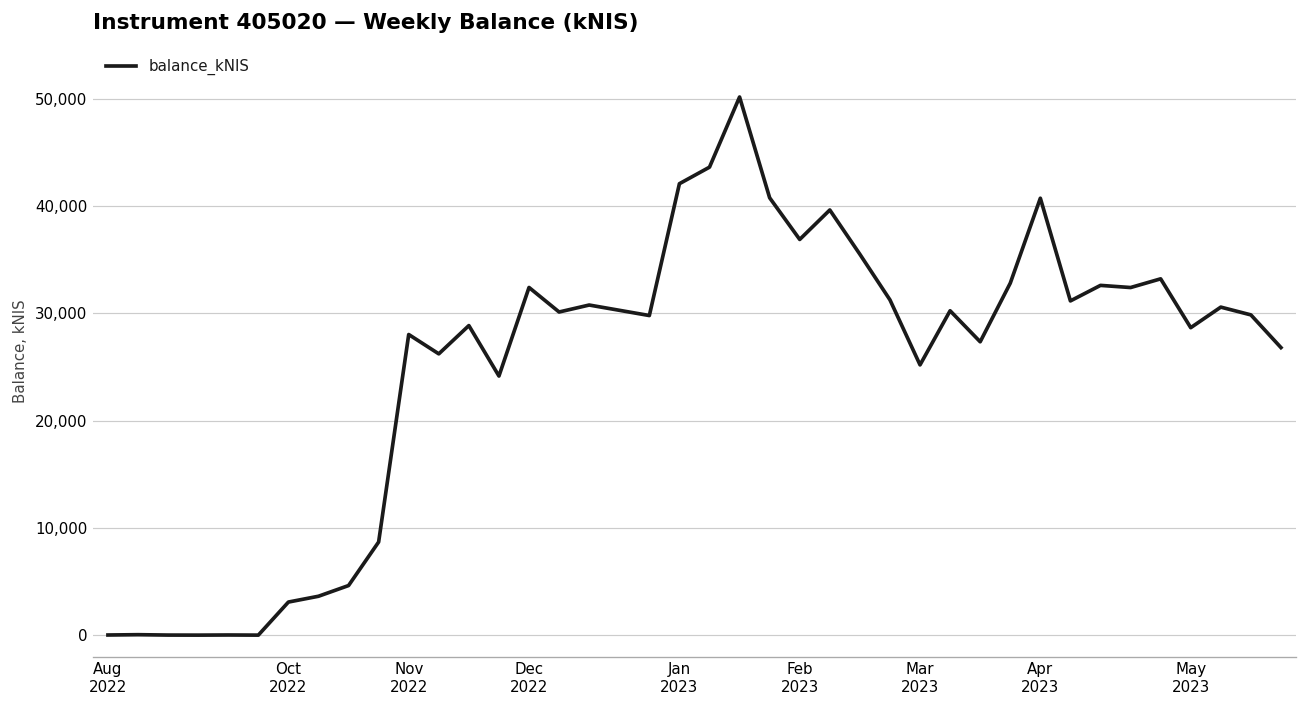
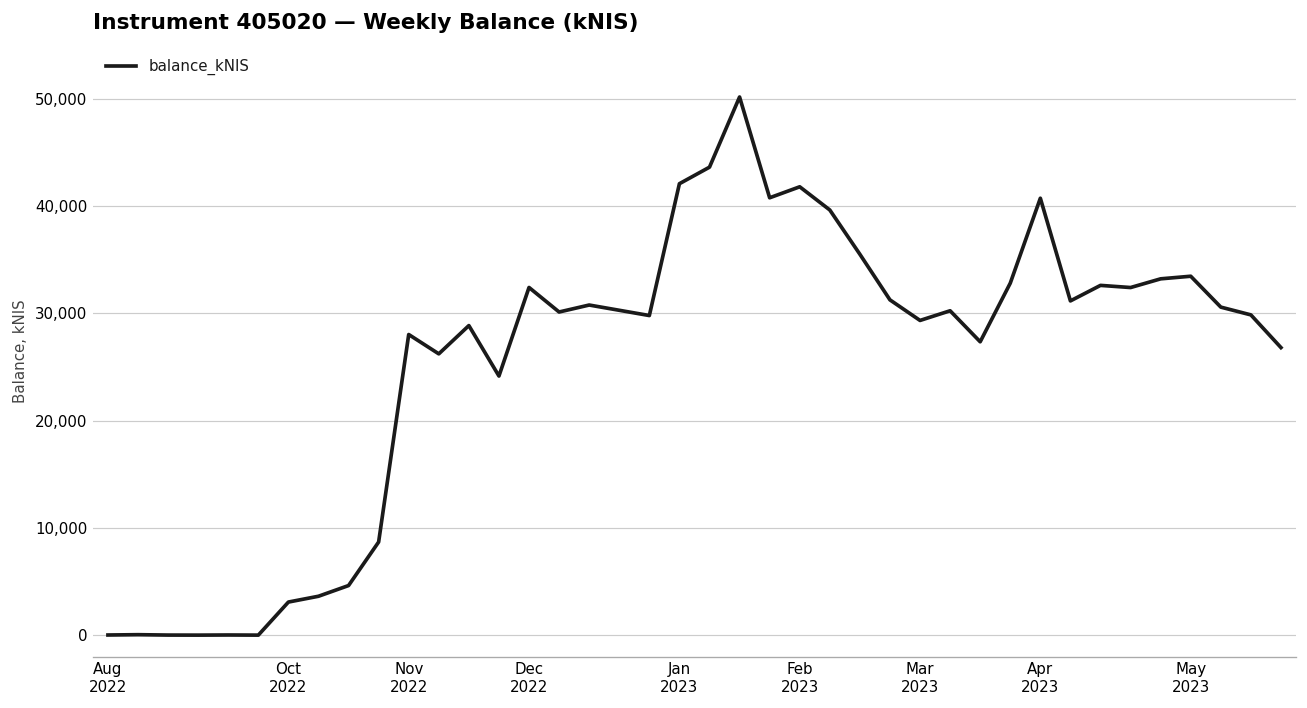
Feb 2023: 37,000 -> 42,000
Mar 2023: 25,000 -> 29,000
May 2023: 29,000 -> 33,000
